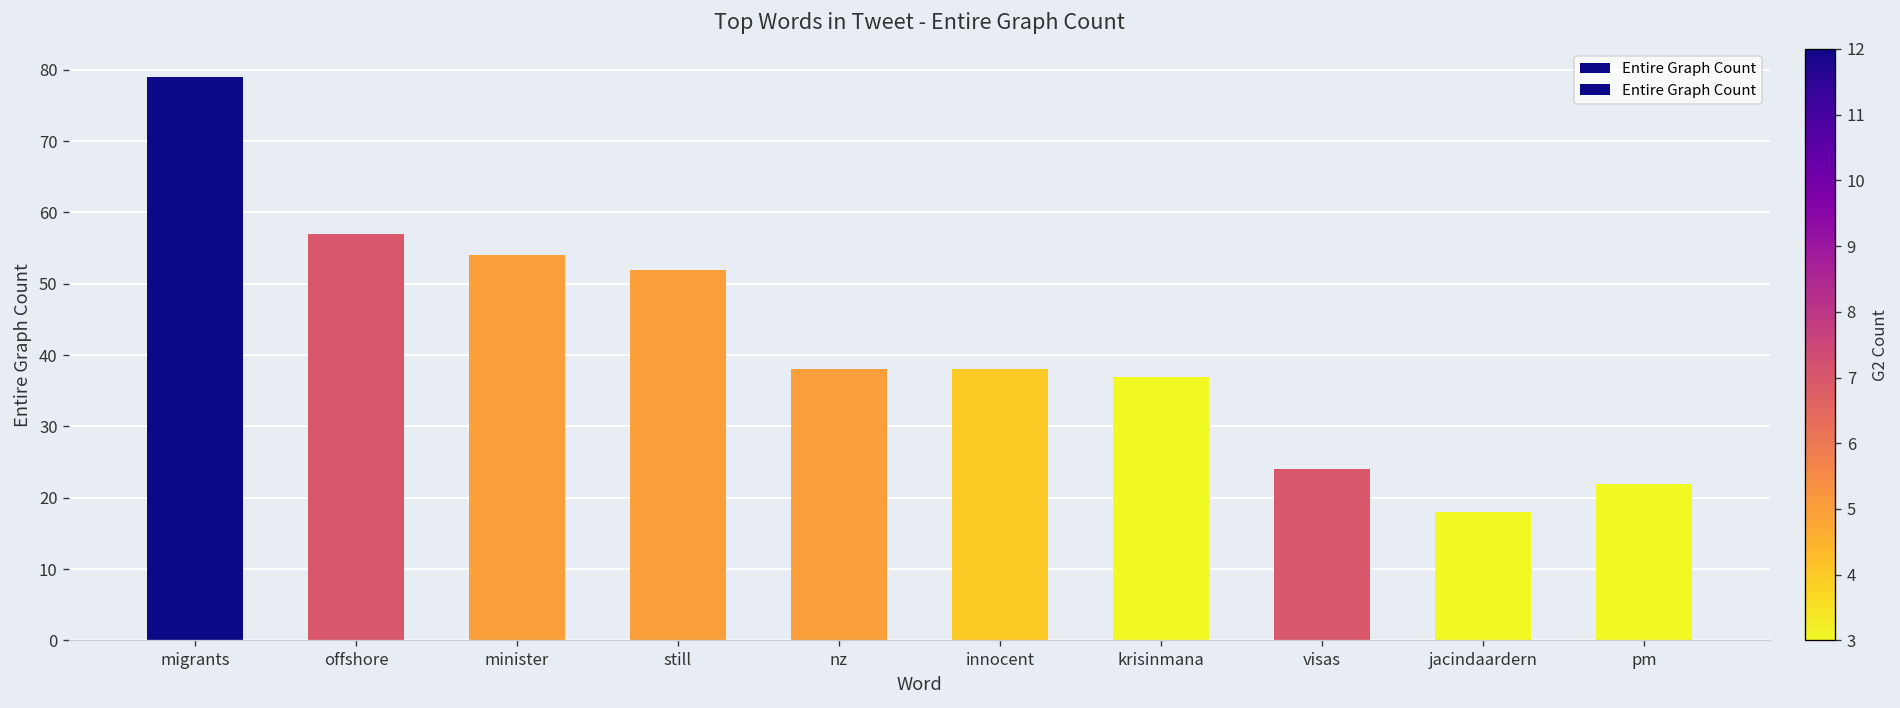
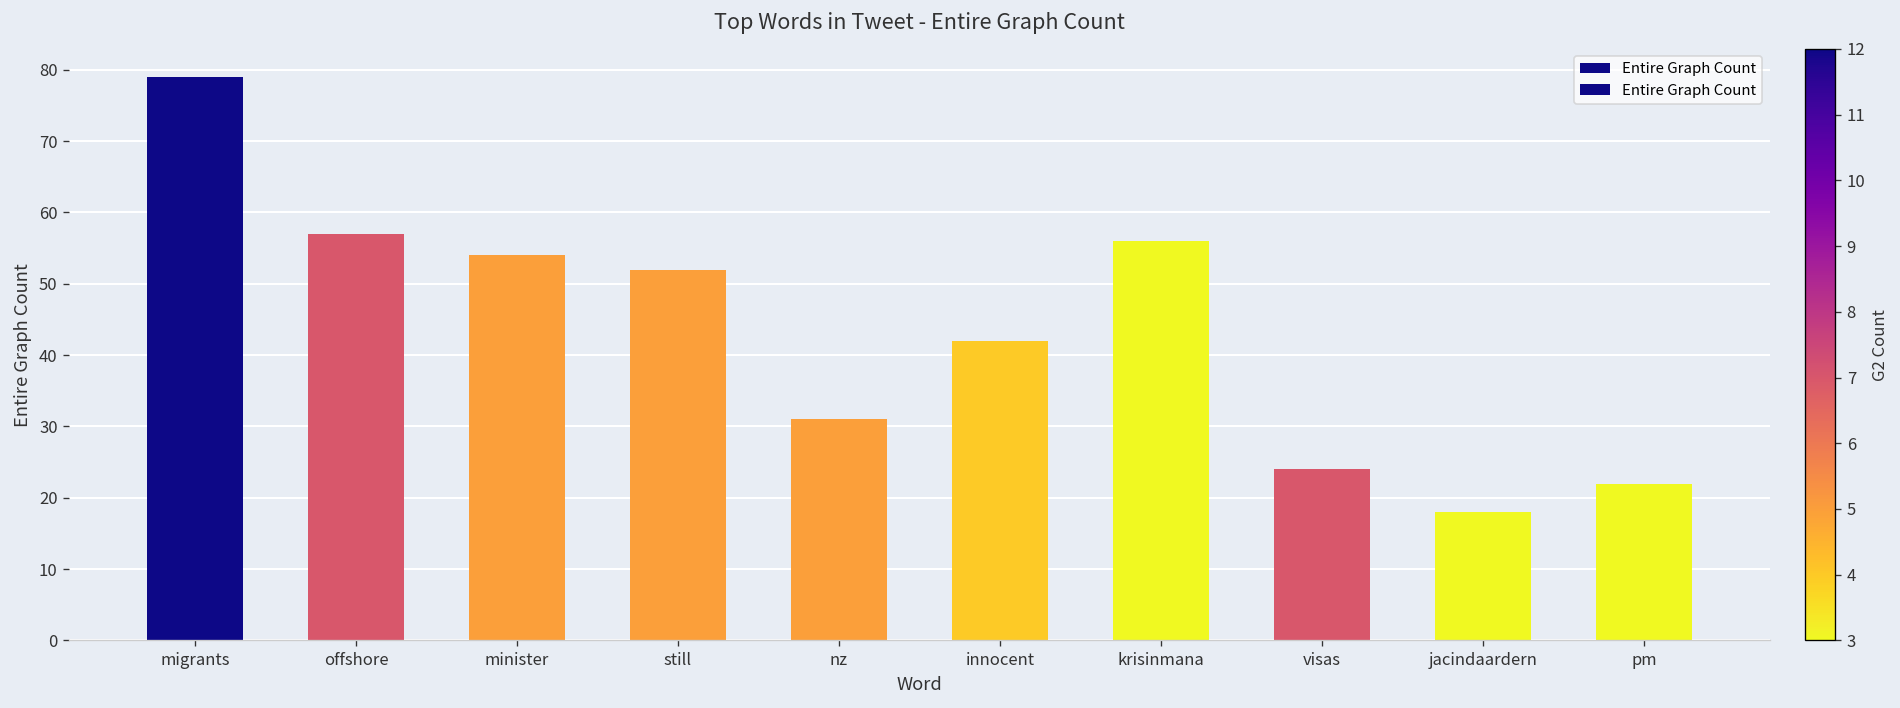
nz: 38 -> 31
innocent: 38 -> 42
krisinmana: 37 -> 56
